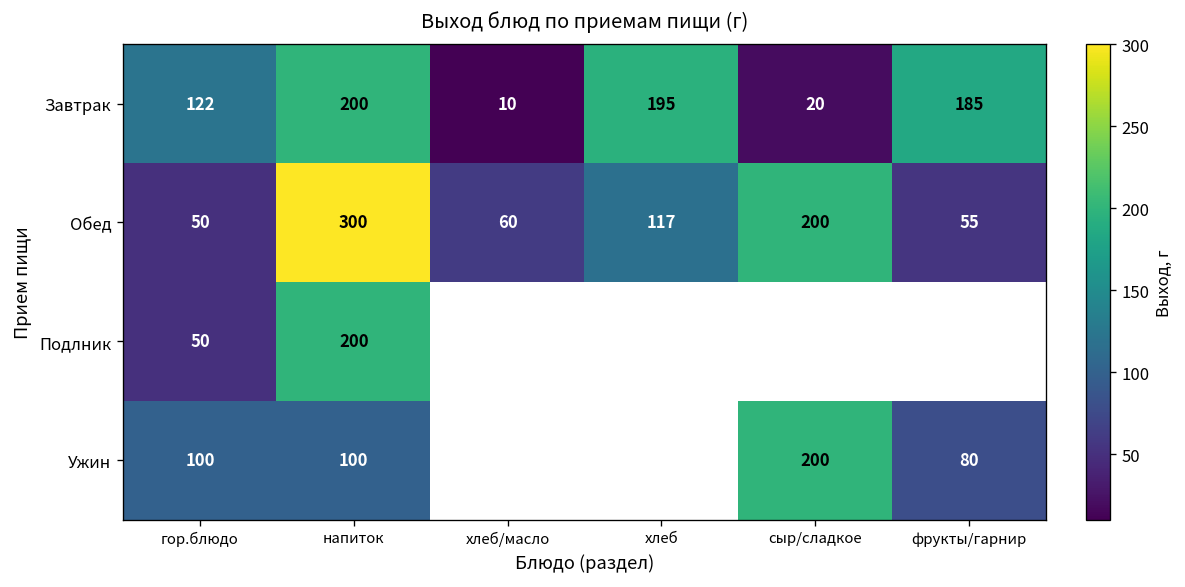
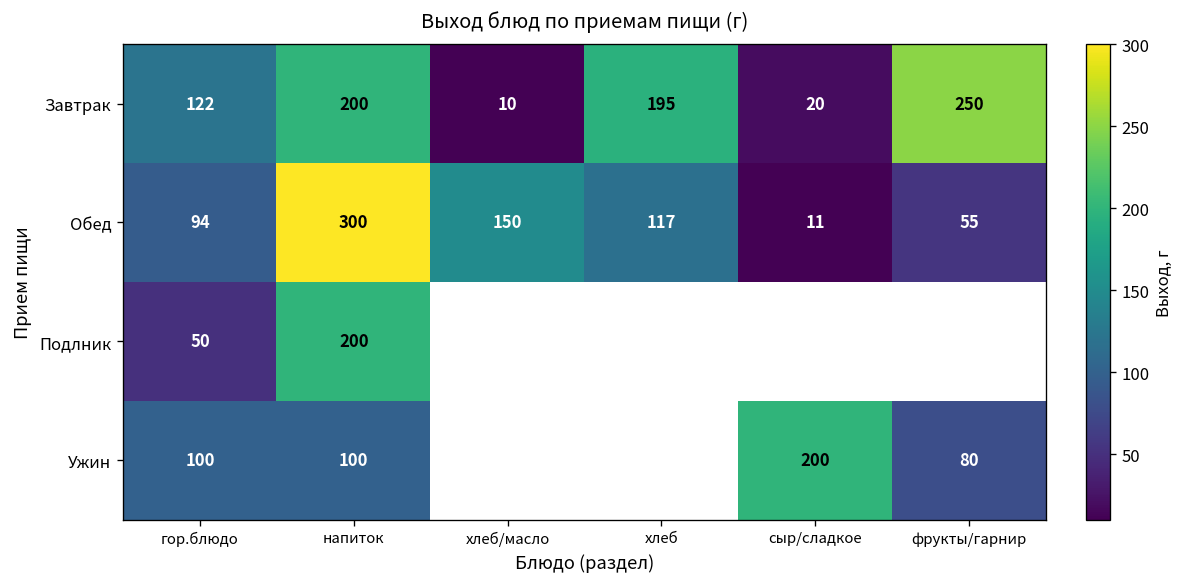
Завтрак, фрукты/гарнир: 185 -> 250
Обед, гор.блюдо: 50 -> 94
Обед, хлеб/масло: 60 -> 150
Обед, сыр/сладкое: 200 -> 11
